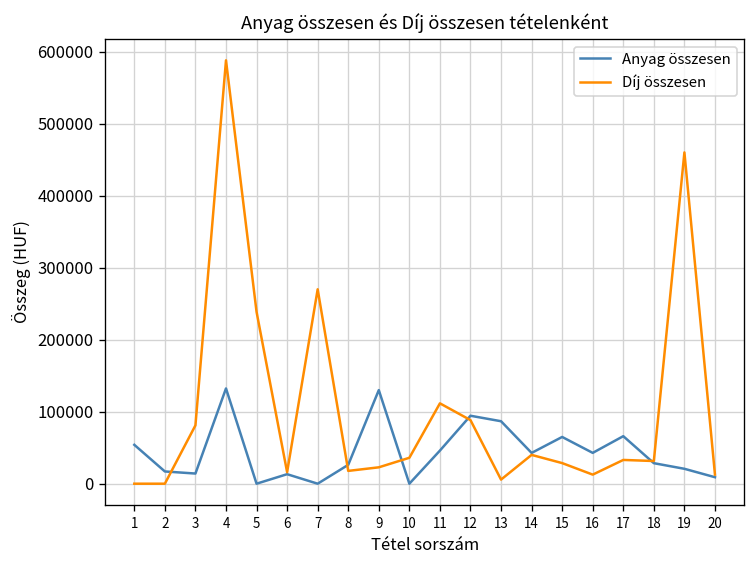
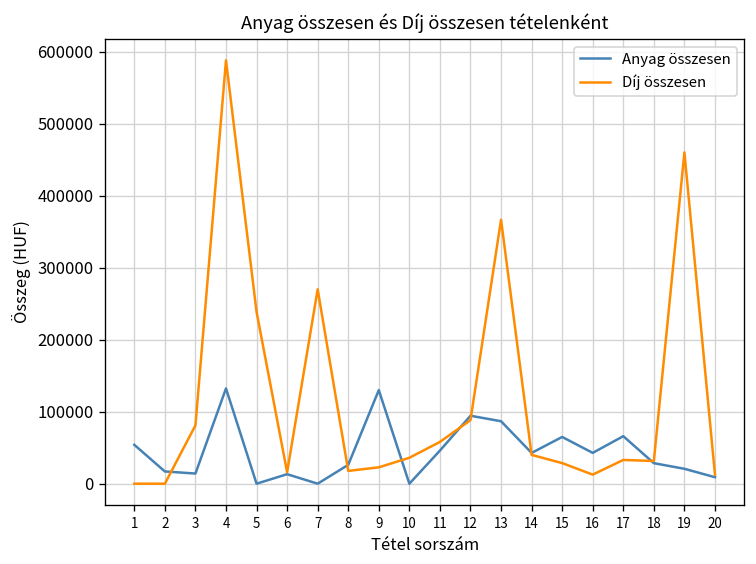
Díj összesen, 11: 110000 -> 60000
Díj összesen, 13: 10000 -> 370000
